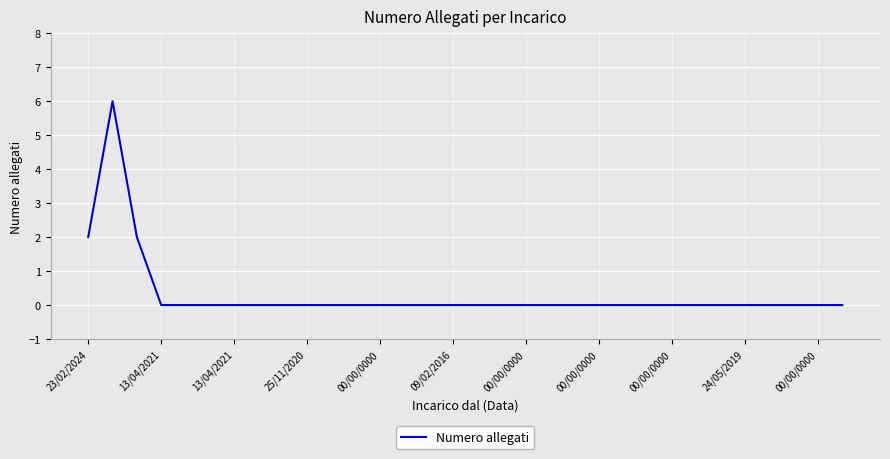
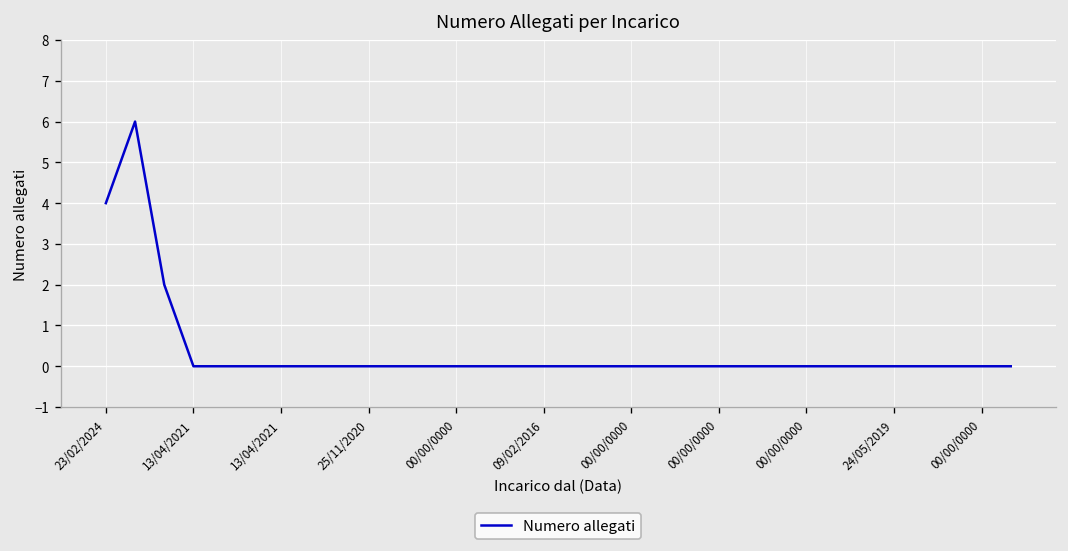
23/02/2024: 2 -> 4
